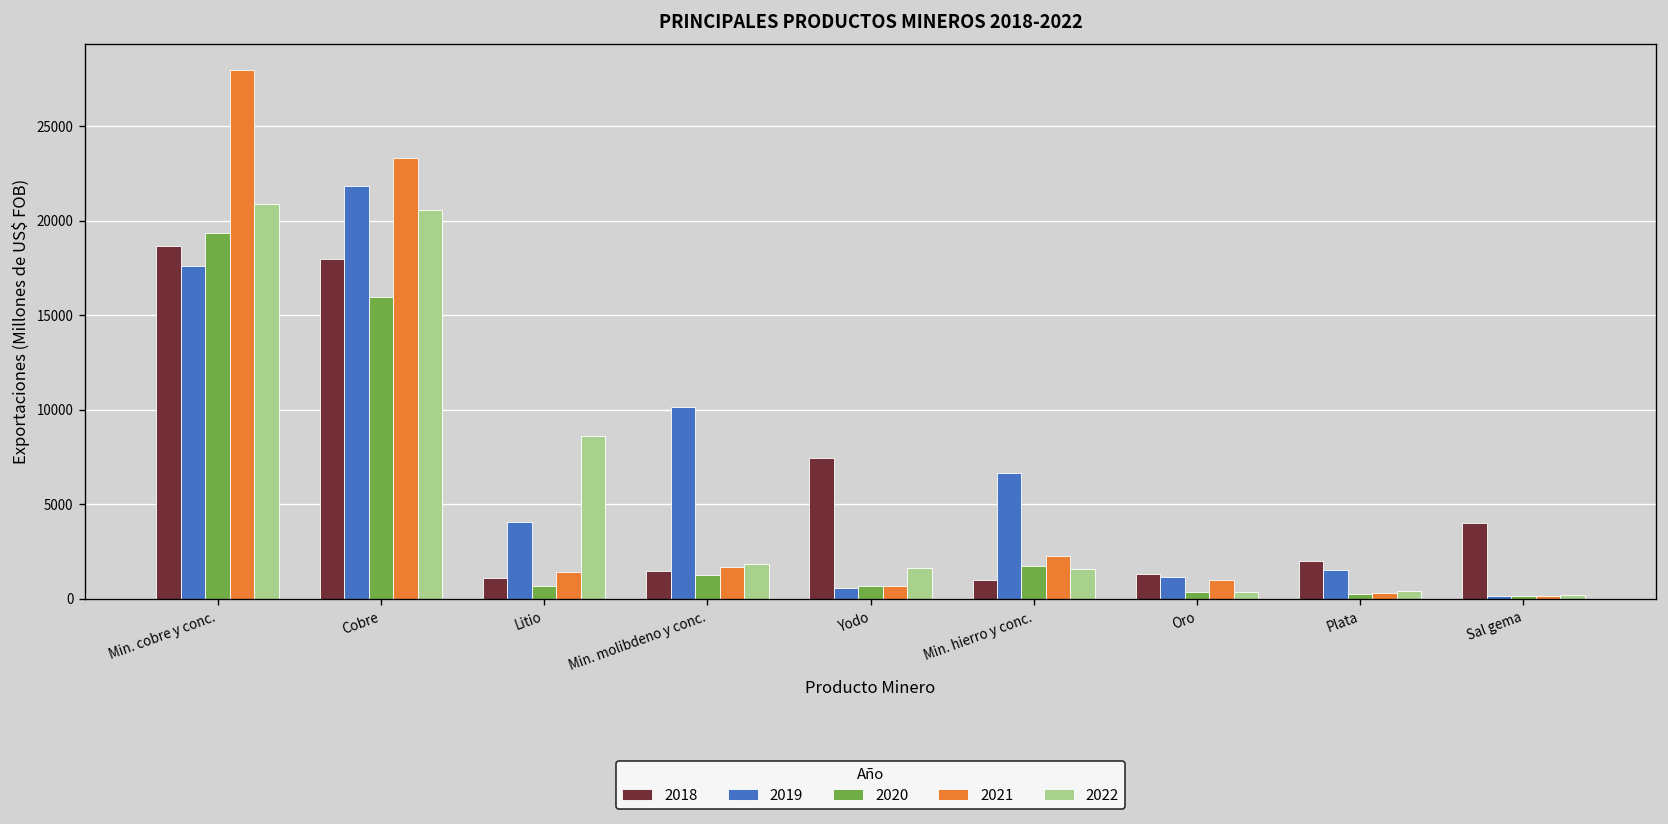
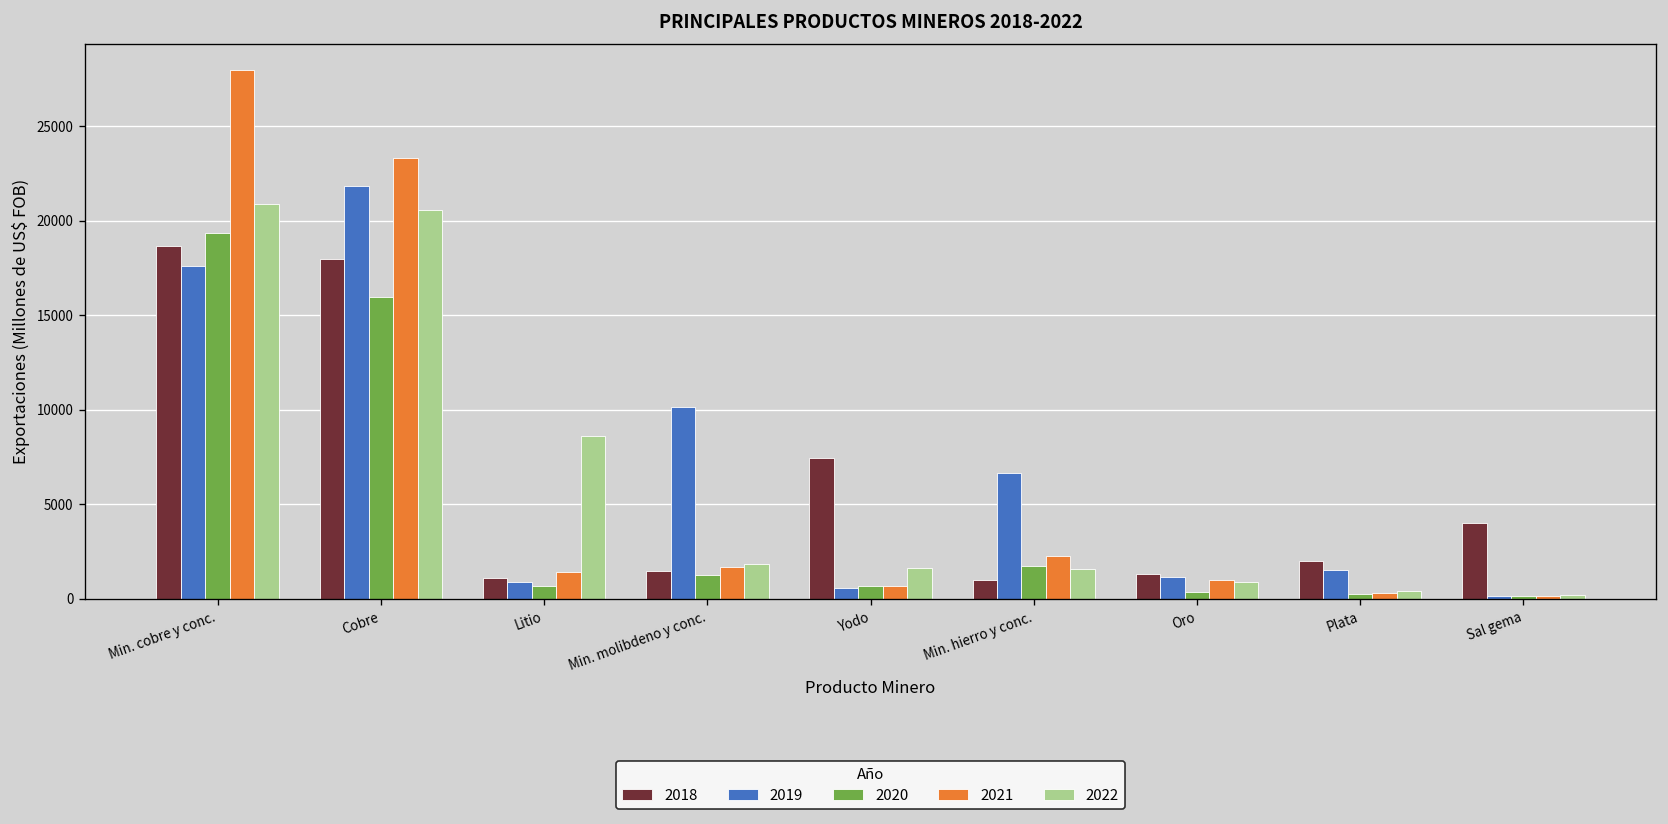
2019, Litio: 4100 -> 900
2022, Oro: 300 -> 900
